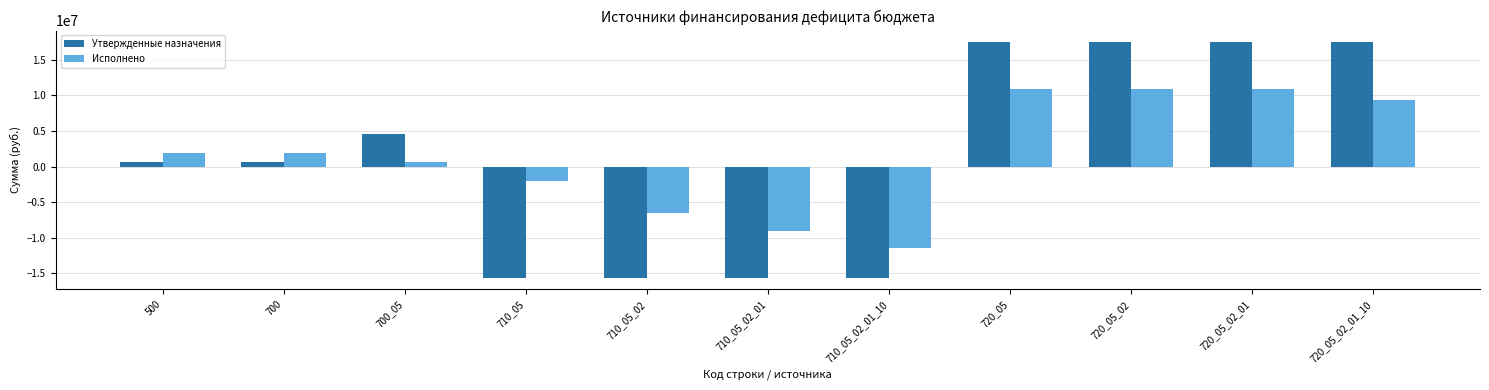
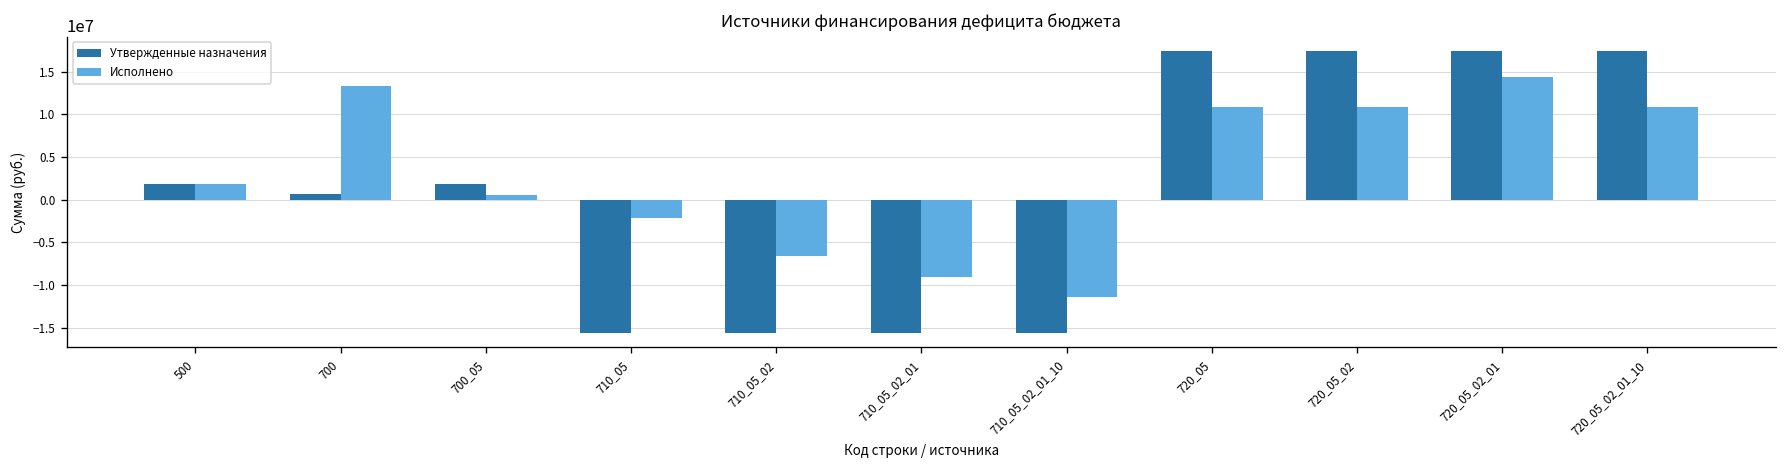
Утвержденные назначения, 500: 1000000 -> 2000000
Исполнено, 700: 2000000 -> 13000000
Утвержденные назначения, 700_05: 5000000 -> 2000000
Исполнено, 720_05_02_01: 11000000 -> 14000000
Исполнено, 720_05_02_01_10: 9000000 -> 11000000
